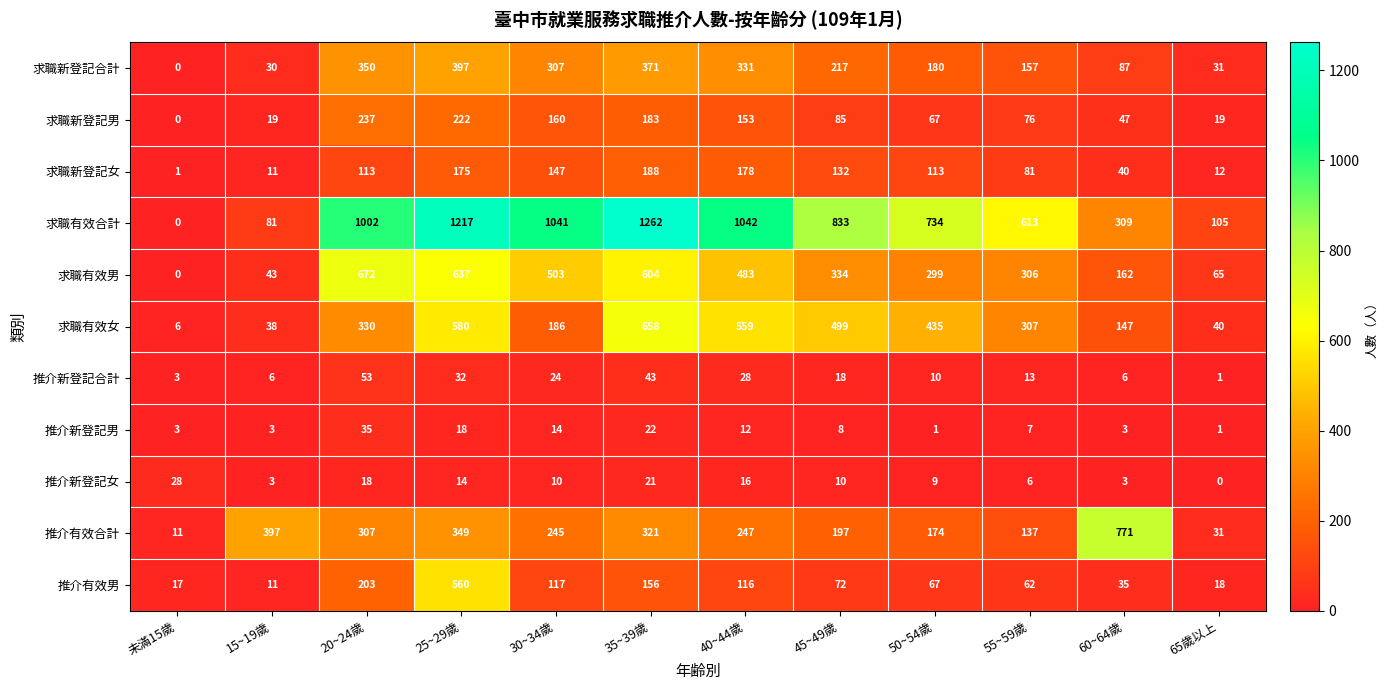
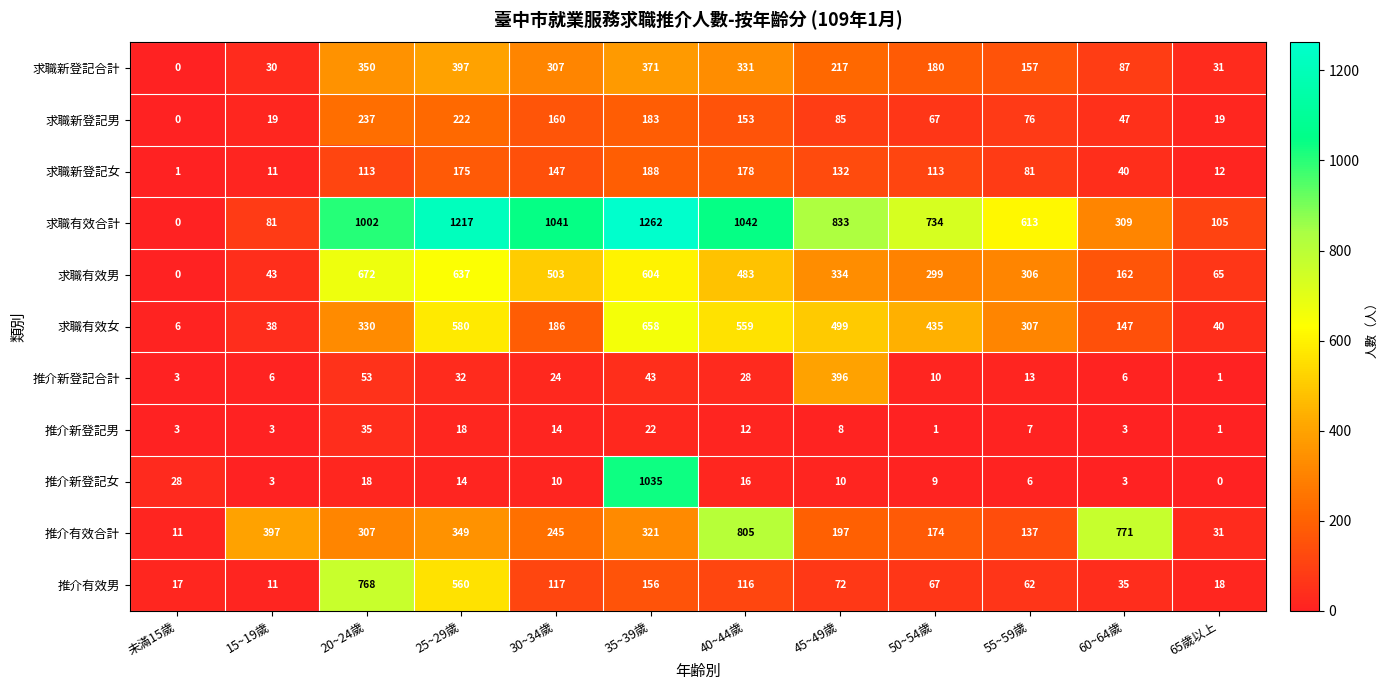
推介新登記合計, 45~49歲: 18 -> 396
推介新登記女, 35~39歲: 21 -> 1035
推介有效合計, 40~44歲: 247 -> 805
推介有效男, 20~24歲: 203 -> 768
